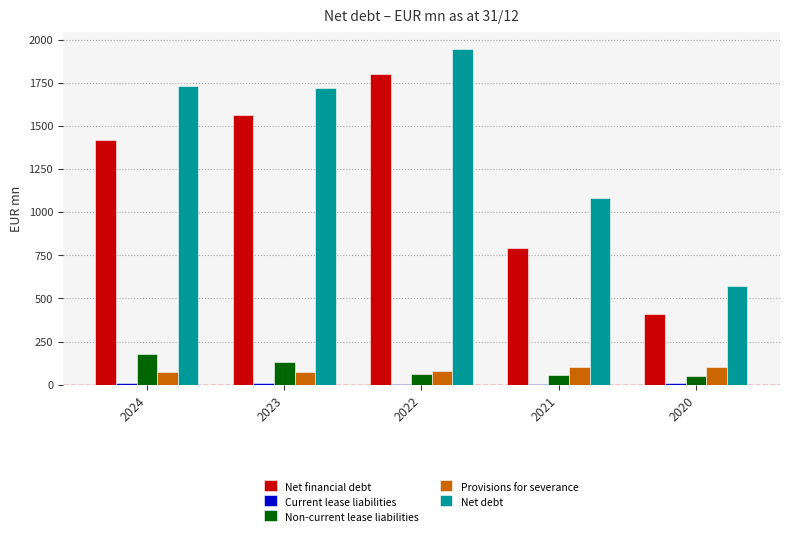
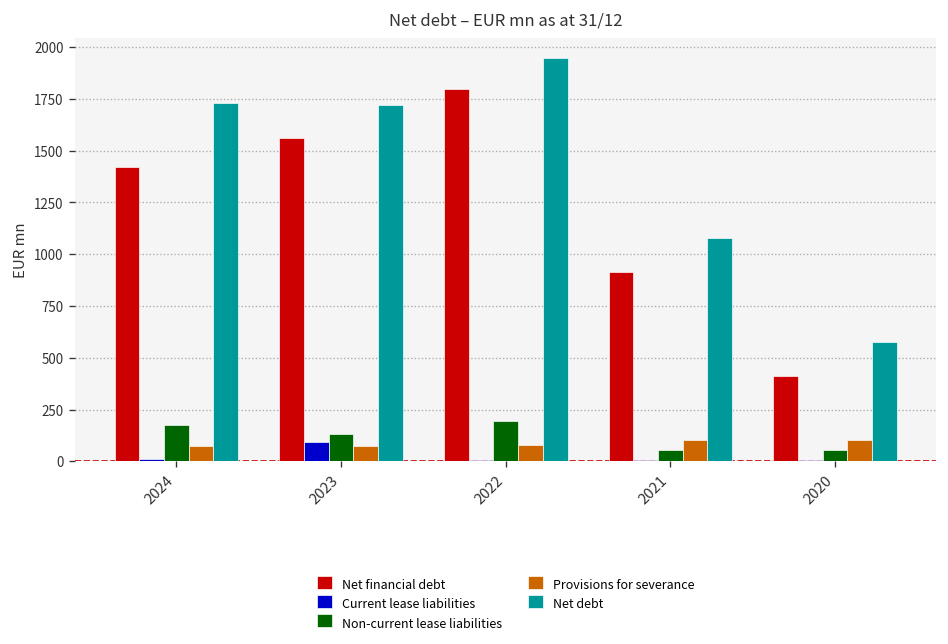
Current lease liabilities, 2023: 10 -> 90
Non-current lease liabilities, 2022: 60 -> 200
Net financial debt, 2021: 790 -> 910
